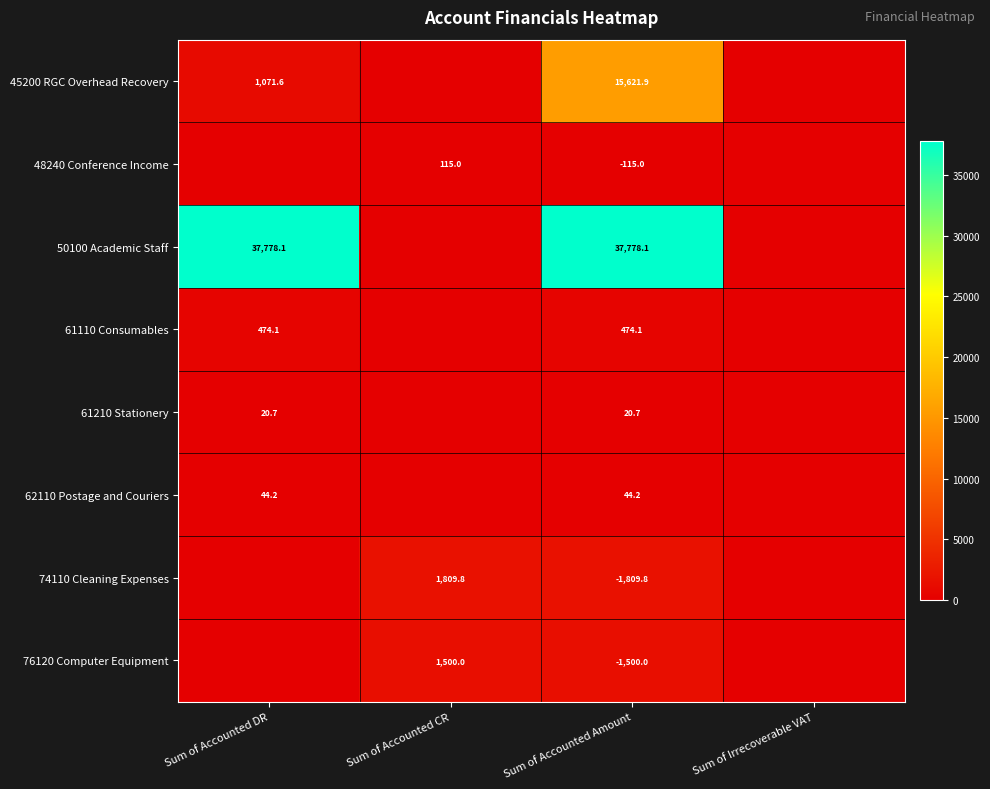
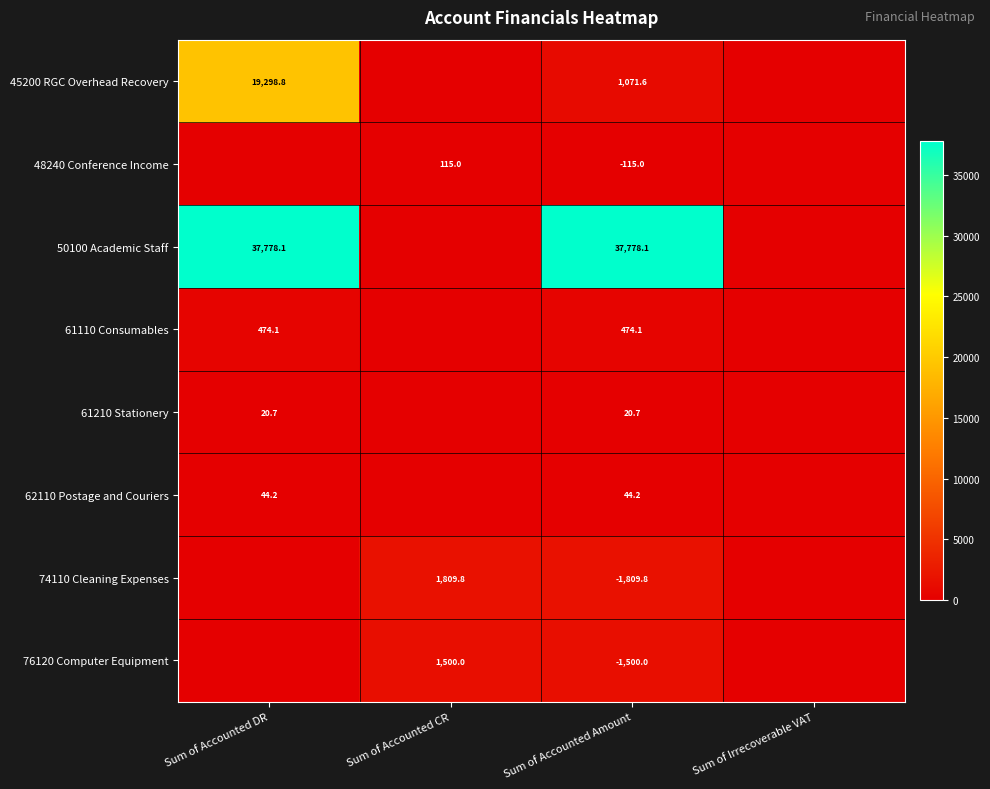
45200 RGC Overhead Recovery, Sum of Accounted DR: 1,071.6 -> 19,298.8
45200 RGC Overhead Recovery, Sum of Accounted Amount: 15,621.9 -> 1,071.6
